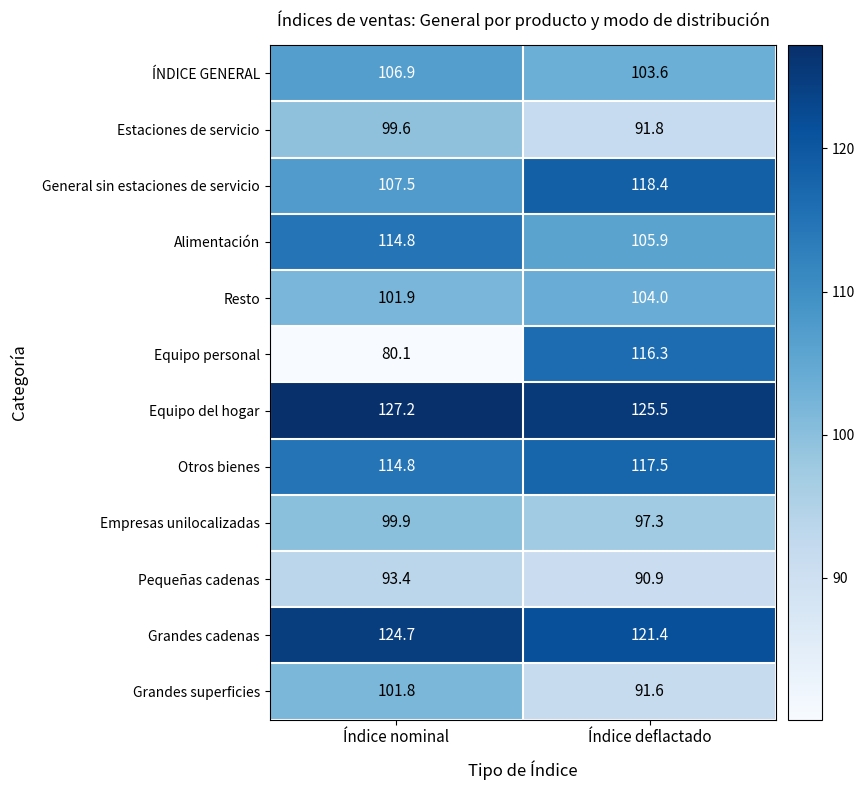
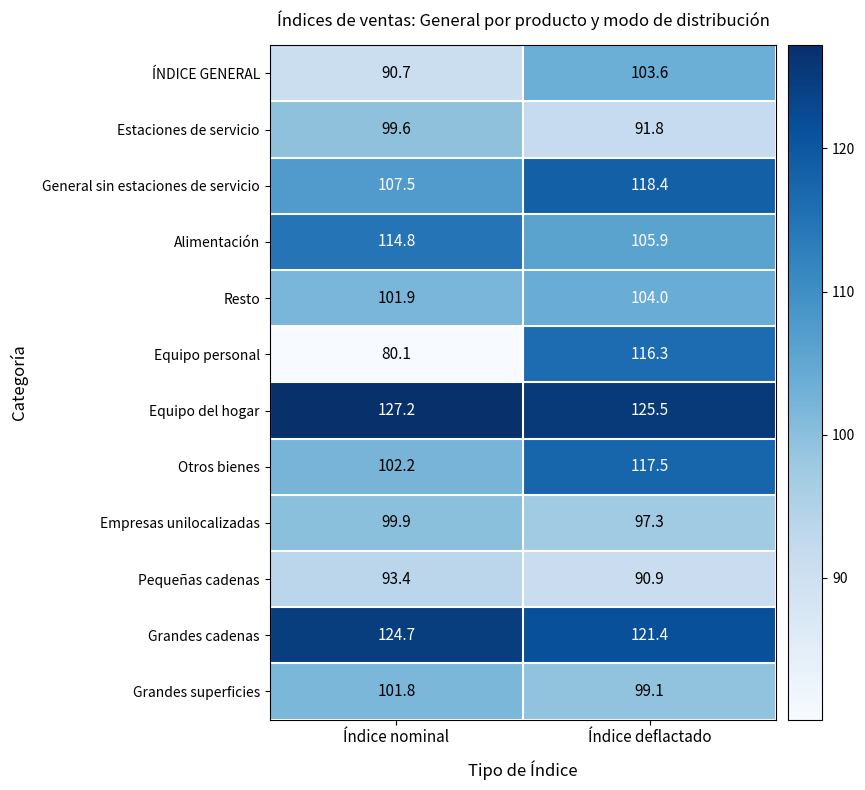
ÍNDICE GENERAL, Índice nominal: 106.9 -> 90.7
Otros bienes, Índice nominal: 114.8 -> 102.2
Grandes superficies, Índice deflactado: 91.6 -> 99.1
